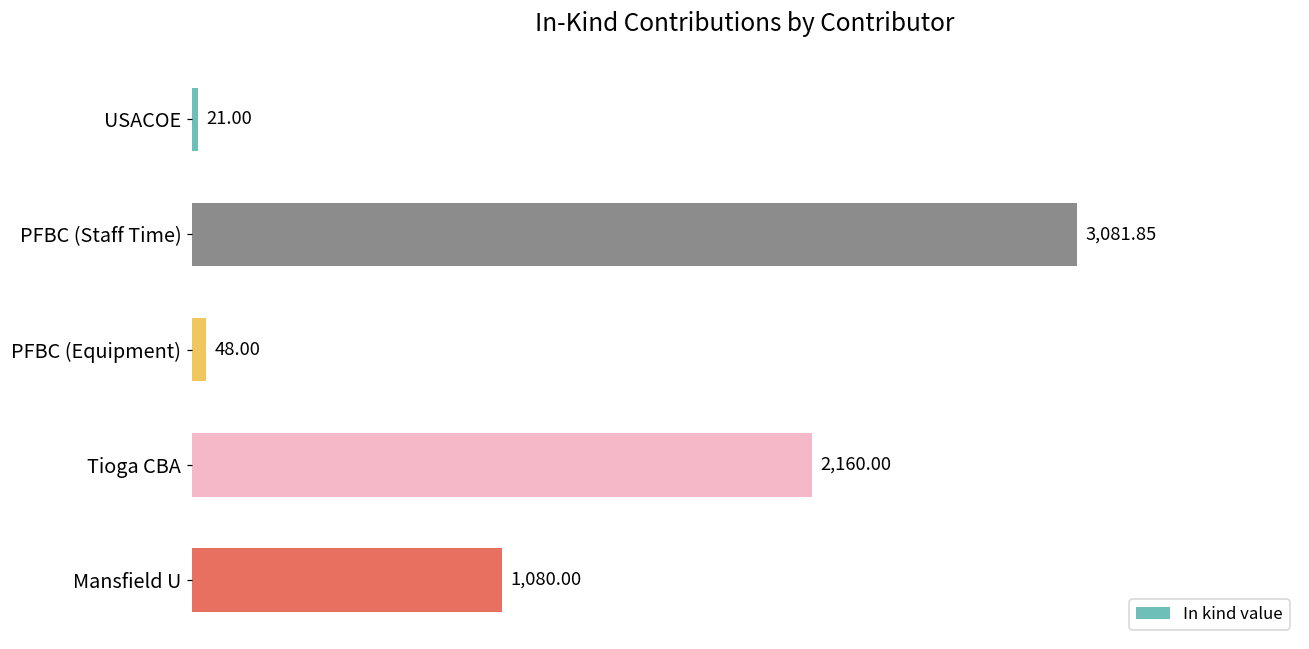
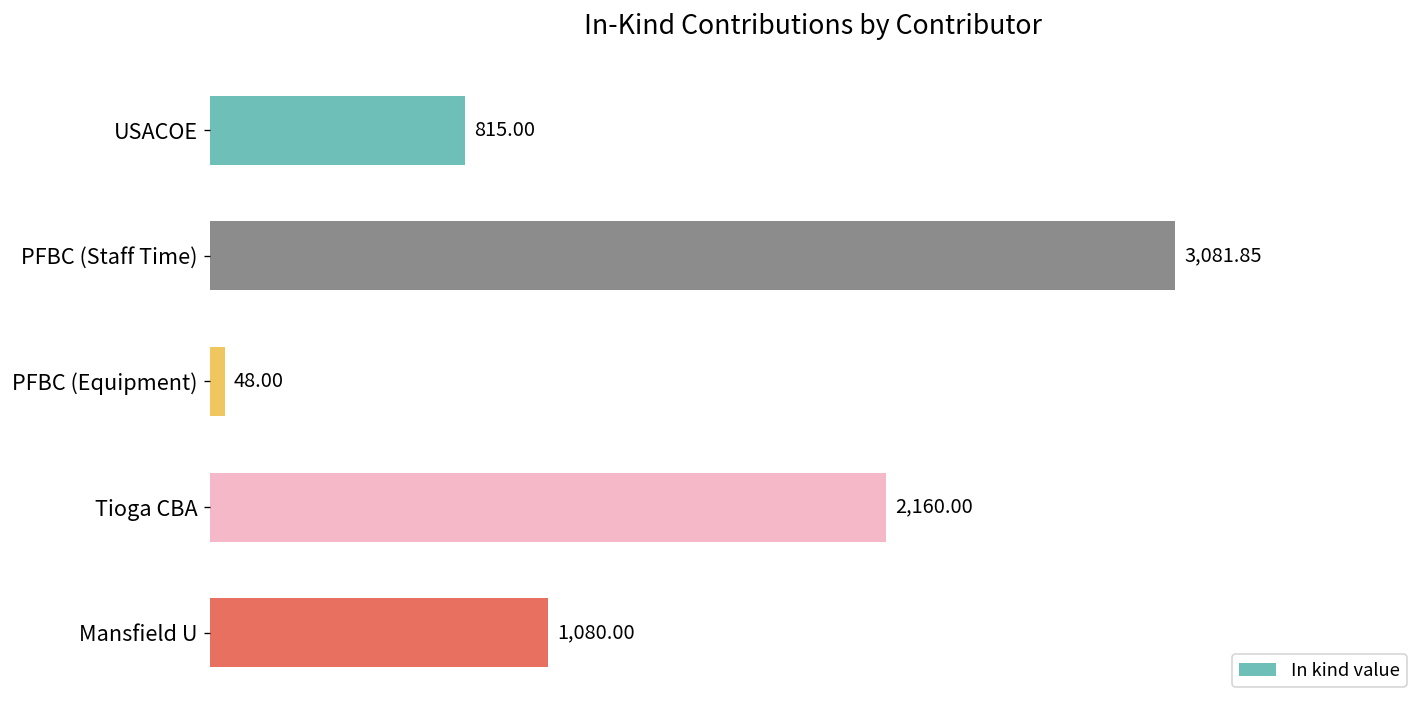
USACOE: 21.00 -> 815.00
